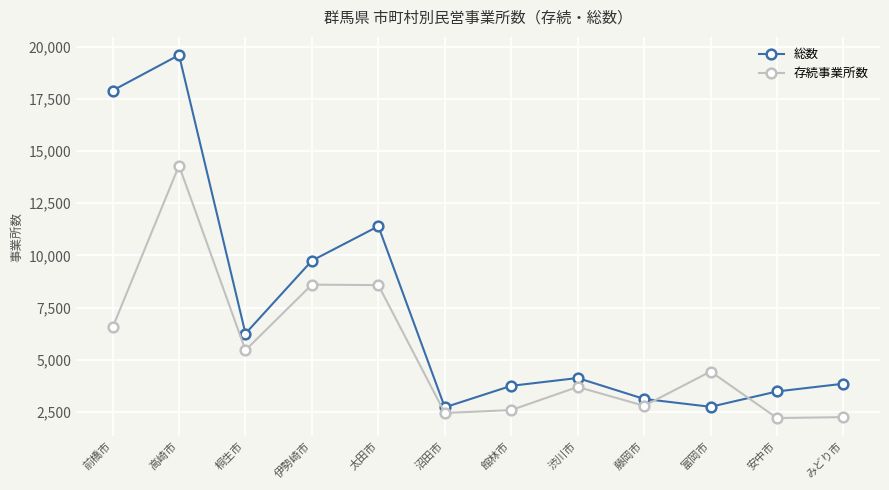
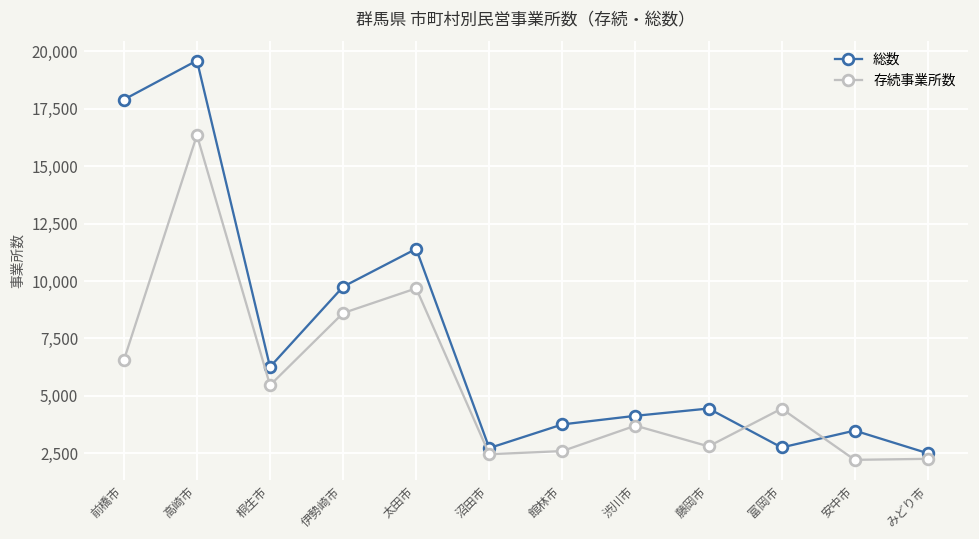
存続事業所数, 高崎市: 14,300 -> 16,300
存続事業所数, 太田市: 8,600 -> 9,700
総数, 藤岡市: 3,100 -> 4,500
総数, みどり市: 3,900 -> 2,500
